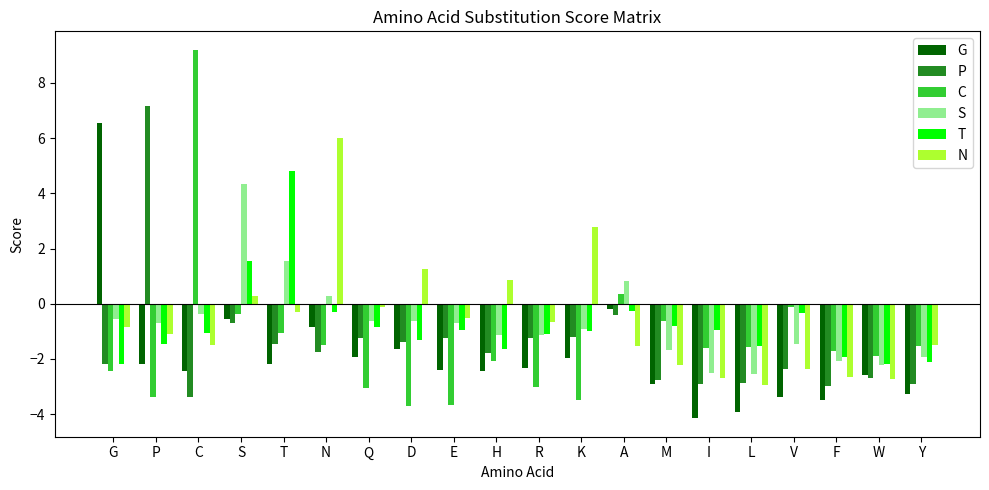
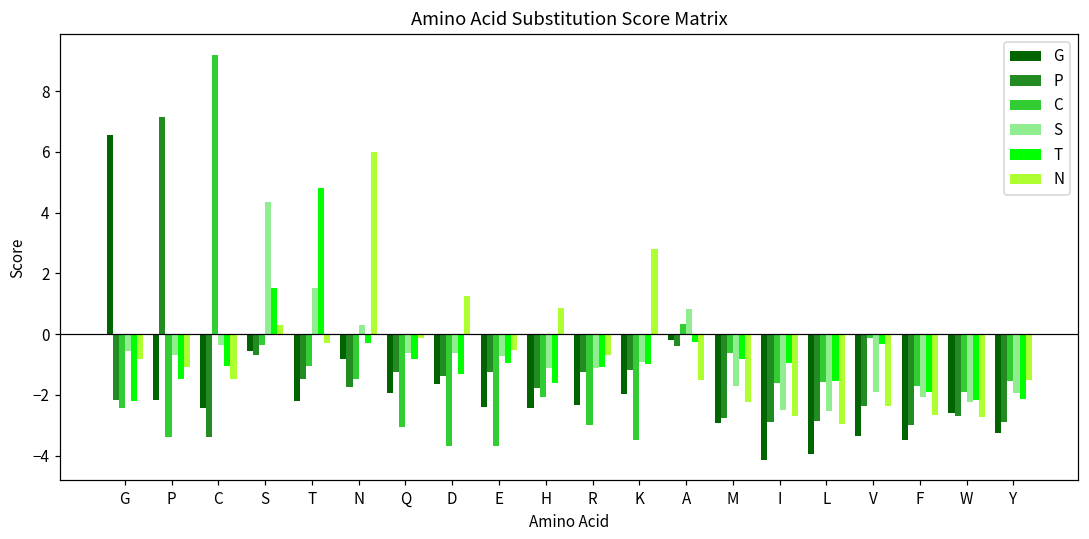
S, V: -1.4 -> -1.9
